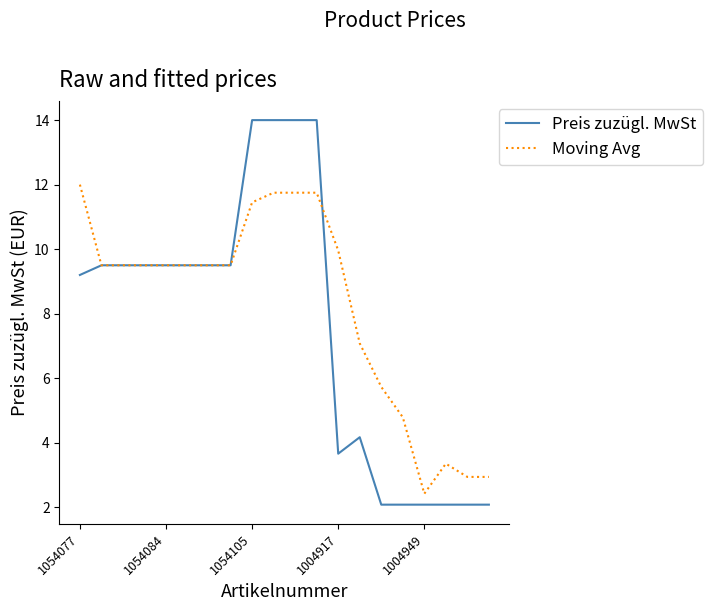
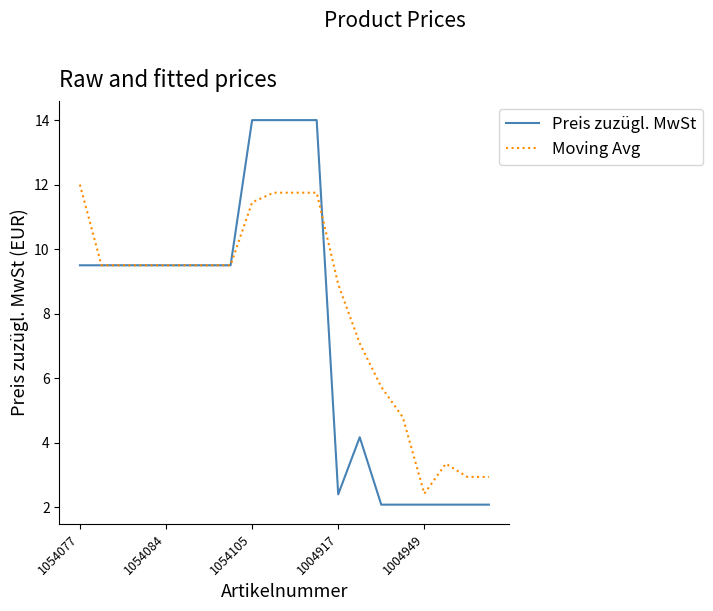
Preis zuzügl. MwSt, 1054077: 9.2 -> 9.5
Preis zuzügl. MwSt, 1004917: 3.7 -> 2.4
Moving Avg, 1004917: 10.0 -> 8.9
